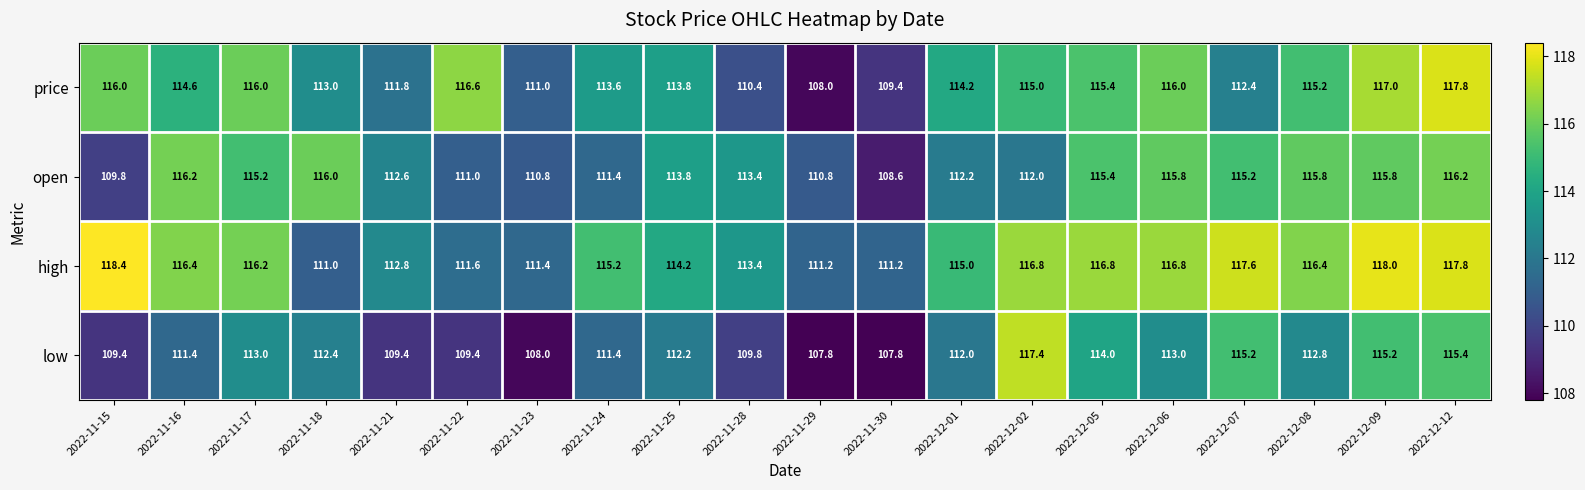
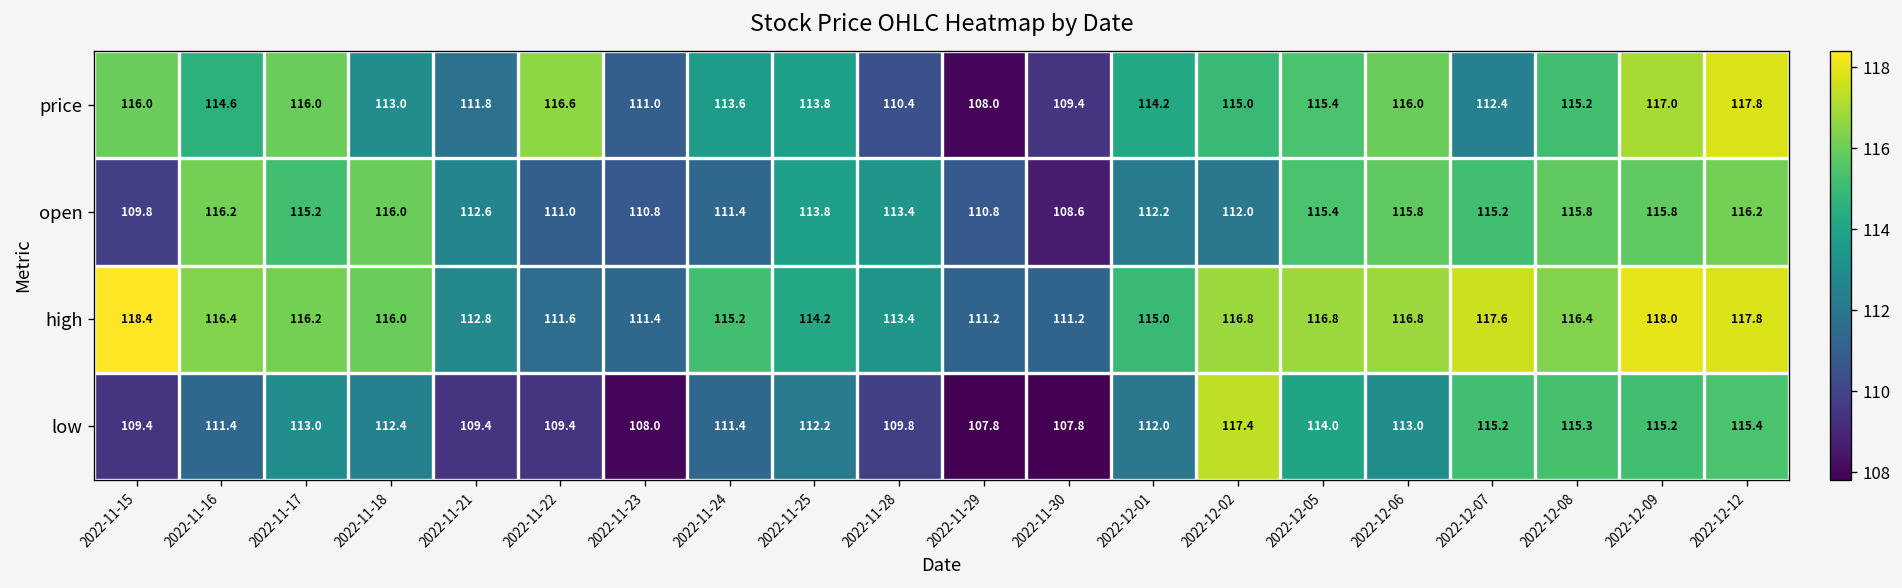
high, 2022-11-18: 111.0 -> 116.0
low, 2022-12-08: 112.8 -> 115.3
